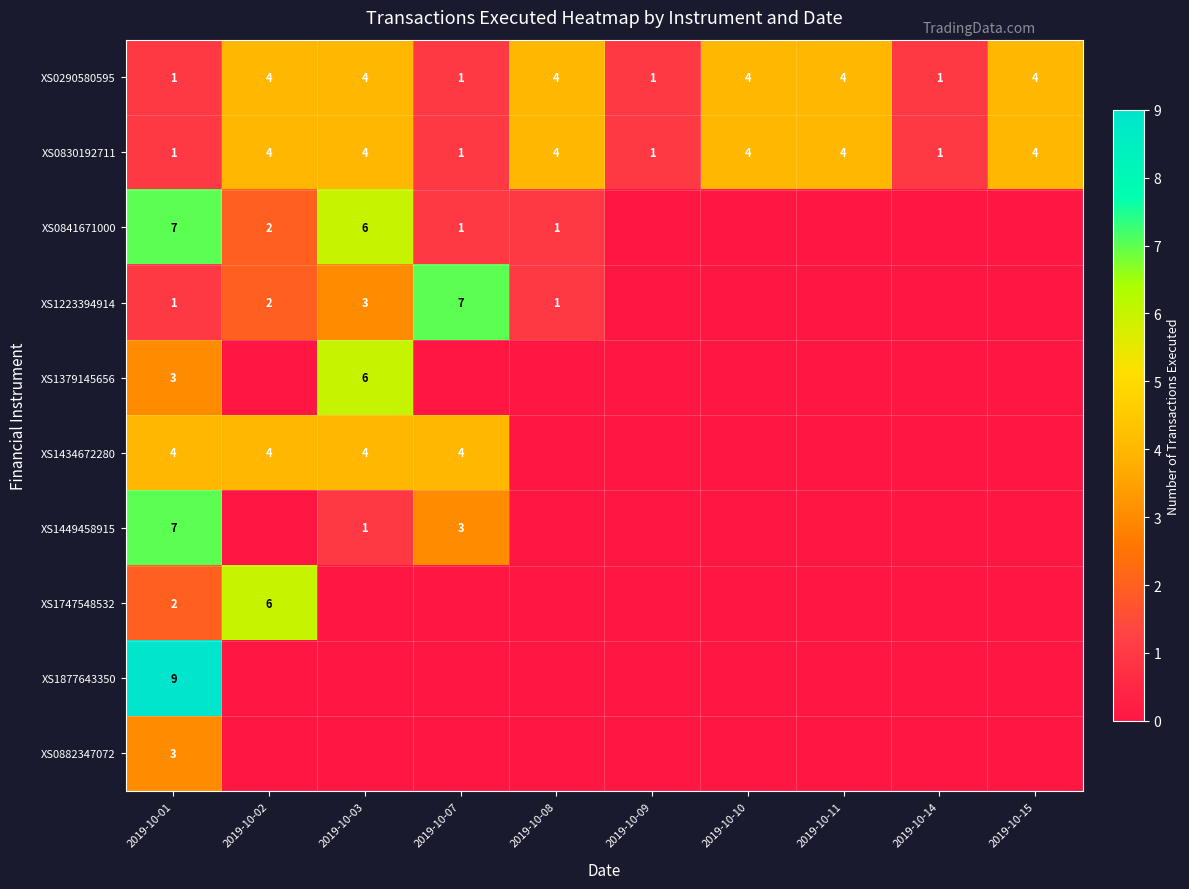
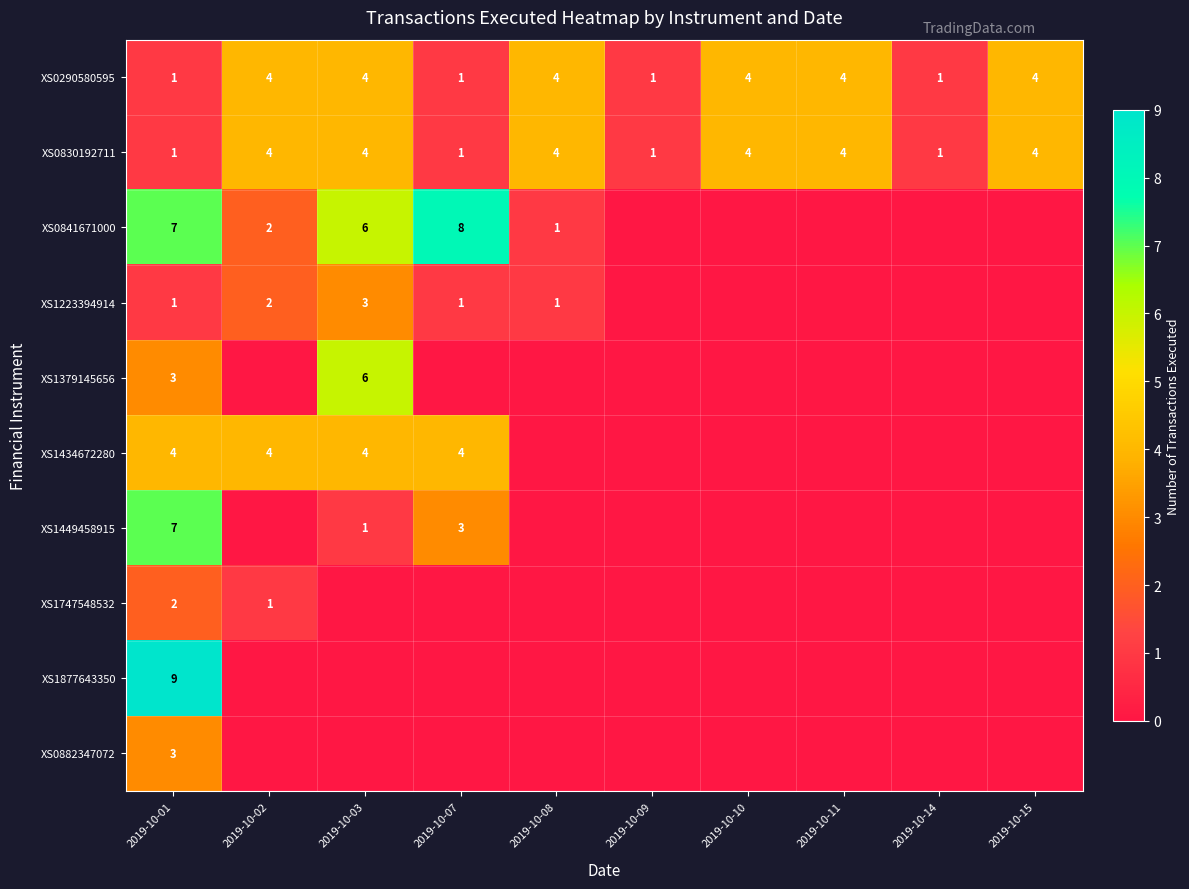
XS0841671000, 2019-10-07: 1 -> 8
XS1223394914, 2019-10-07: 7 -> 1
XS1747548532, 2019-10-02: 6 -> 1
